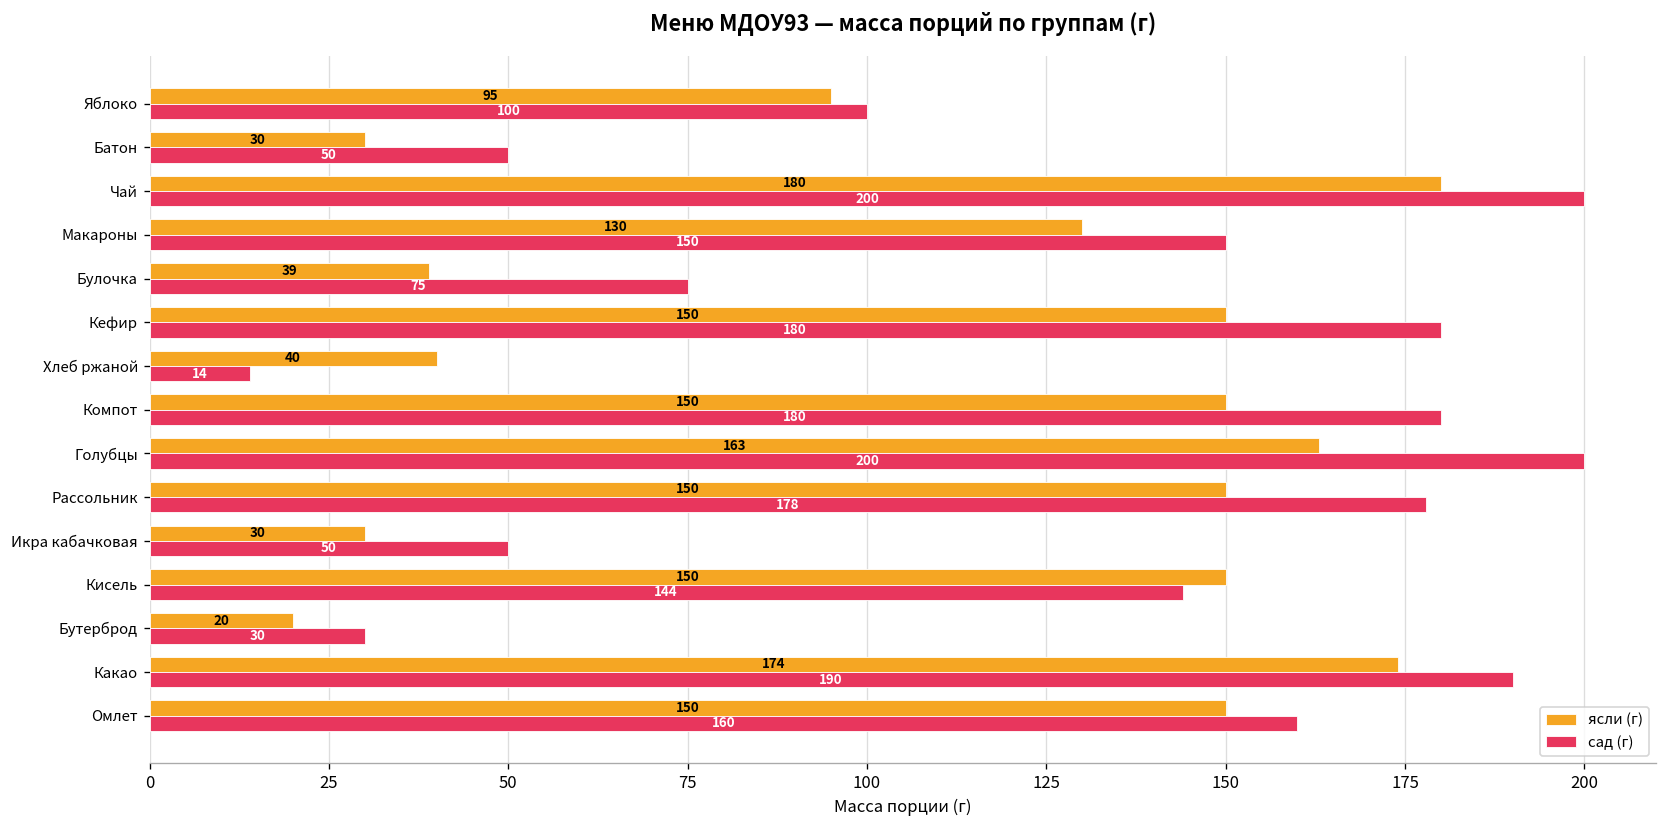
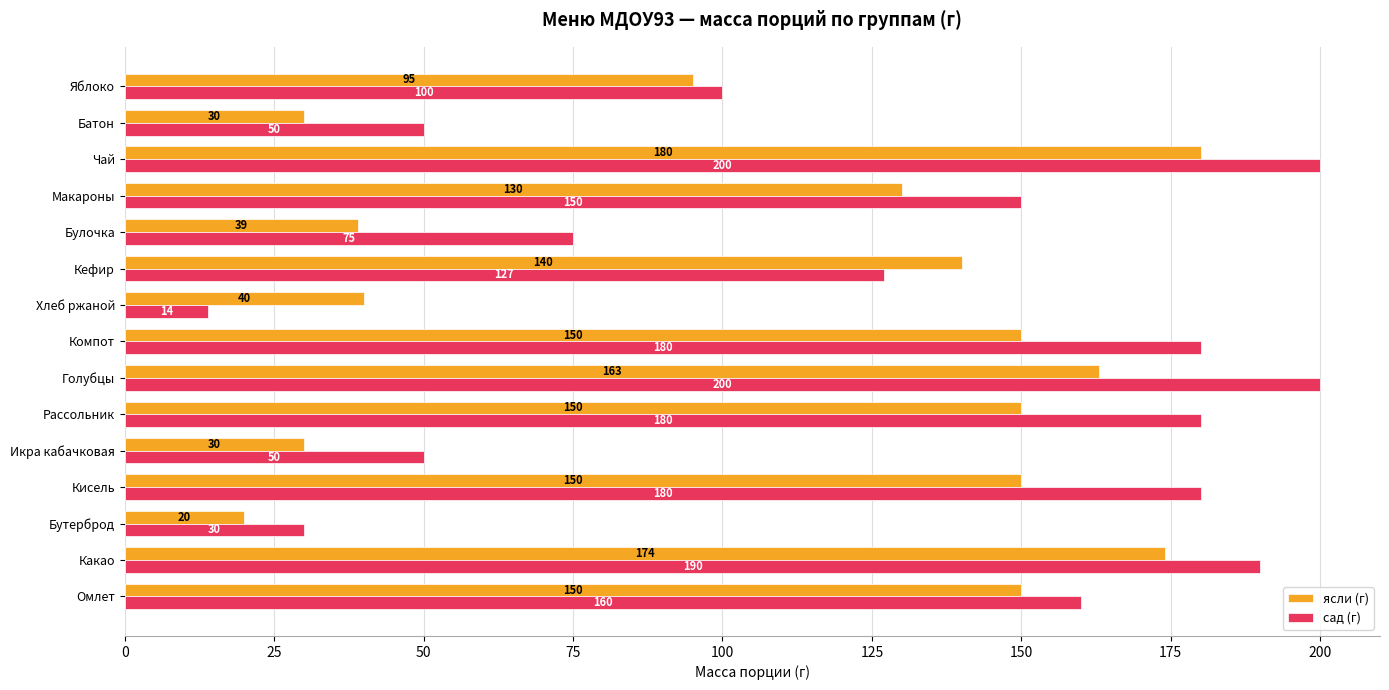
ясли (г), Кефир: 150 -> 140
сад (г), Кефир: 180 -> 127
сад (г), Рассольник: 178 -> 180
сад (г), Кисель: 144 -> 180
